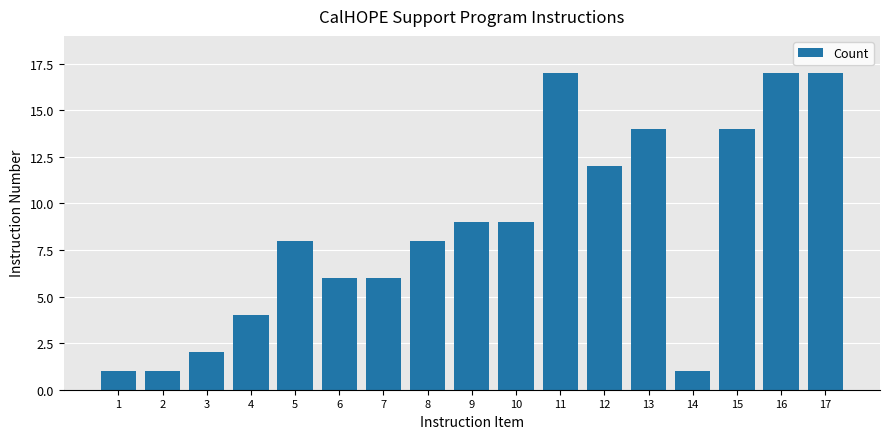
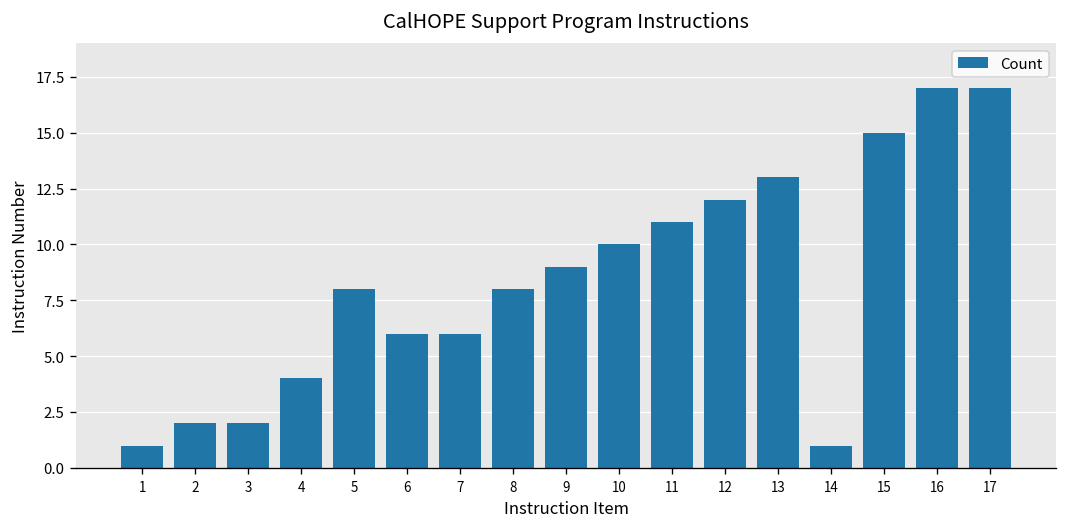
2: 1 -> 2
10: 9 -> 10
11: 17 -> 11
13: 14 -> 13
15: 14 -> 15
